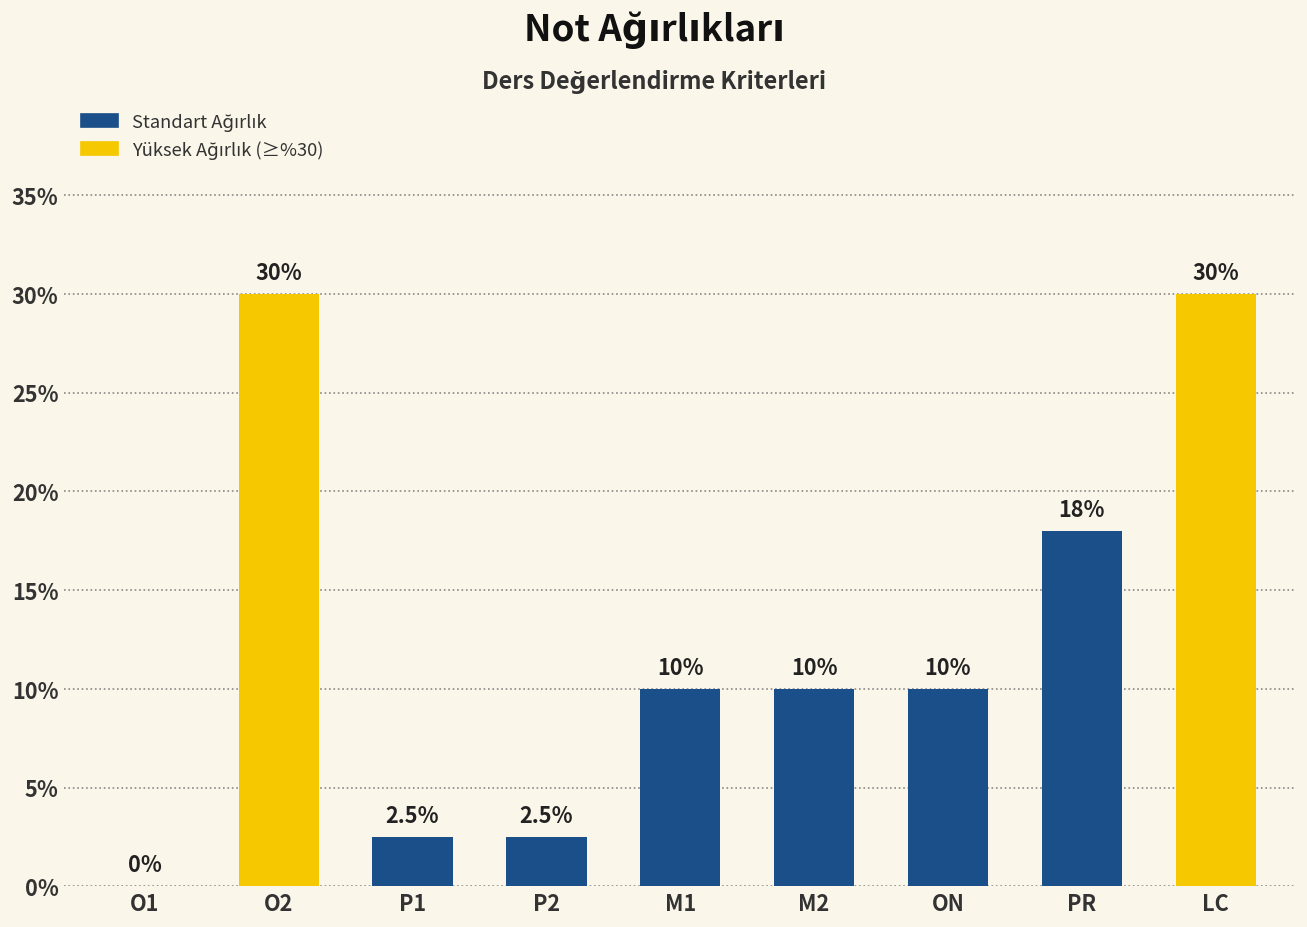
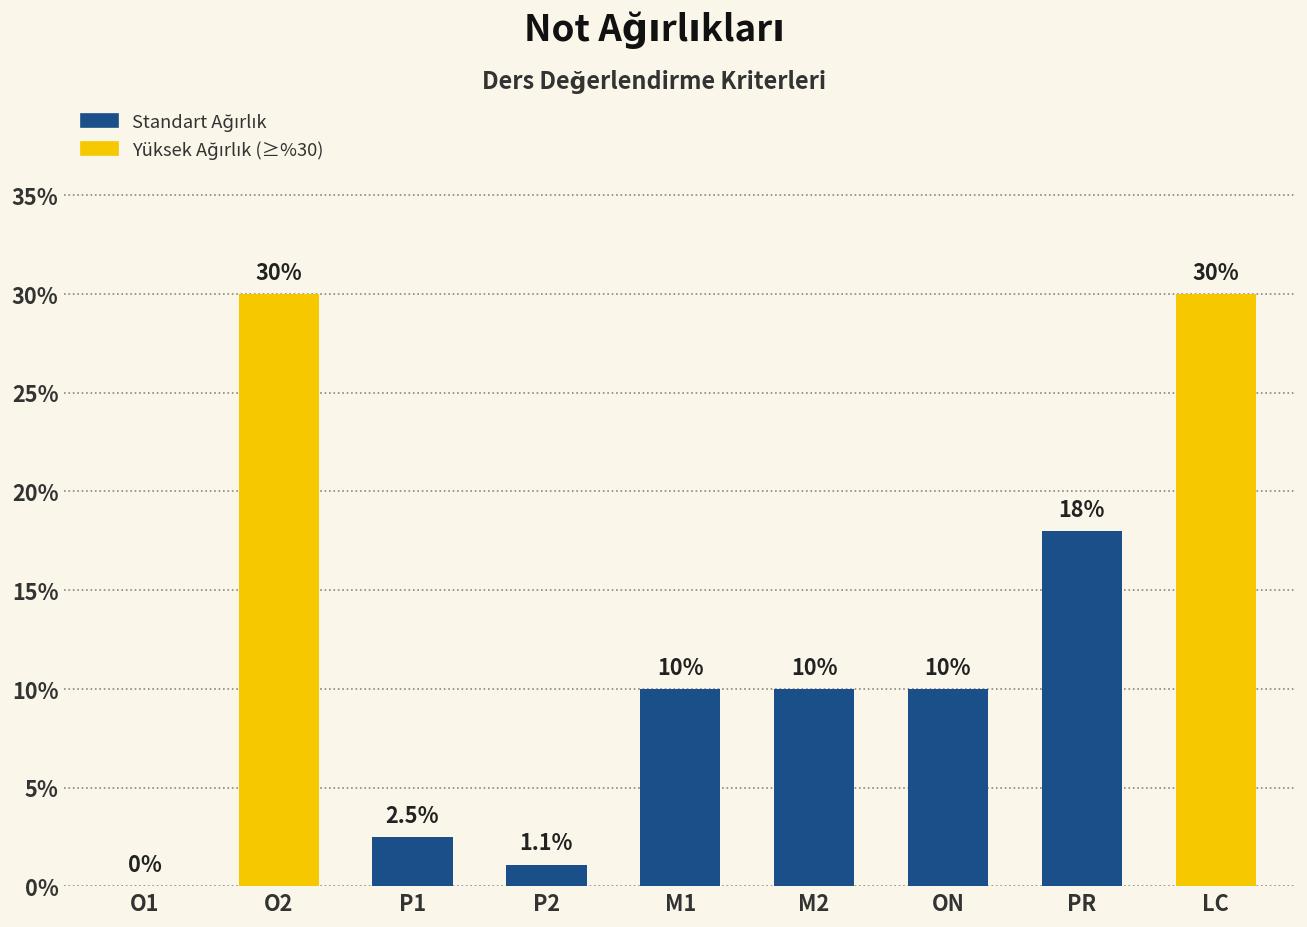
P2: 2.5% -> 1.1%
